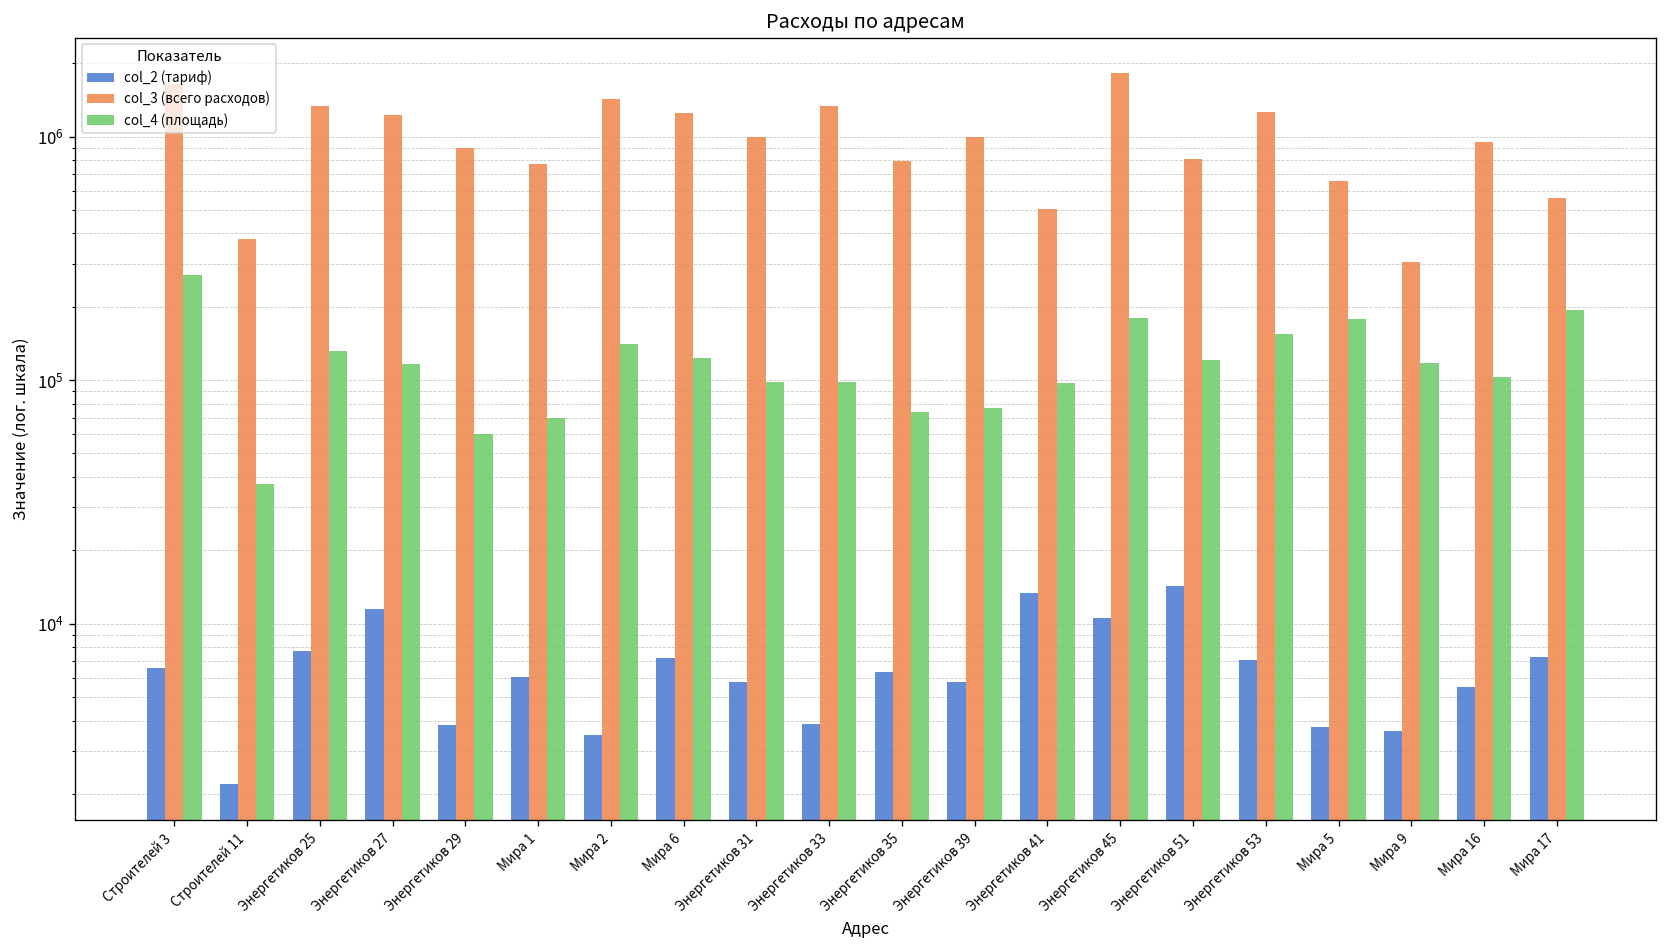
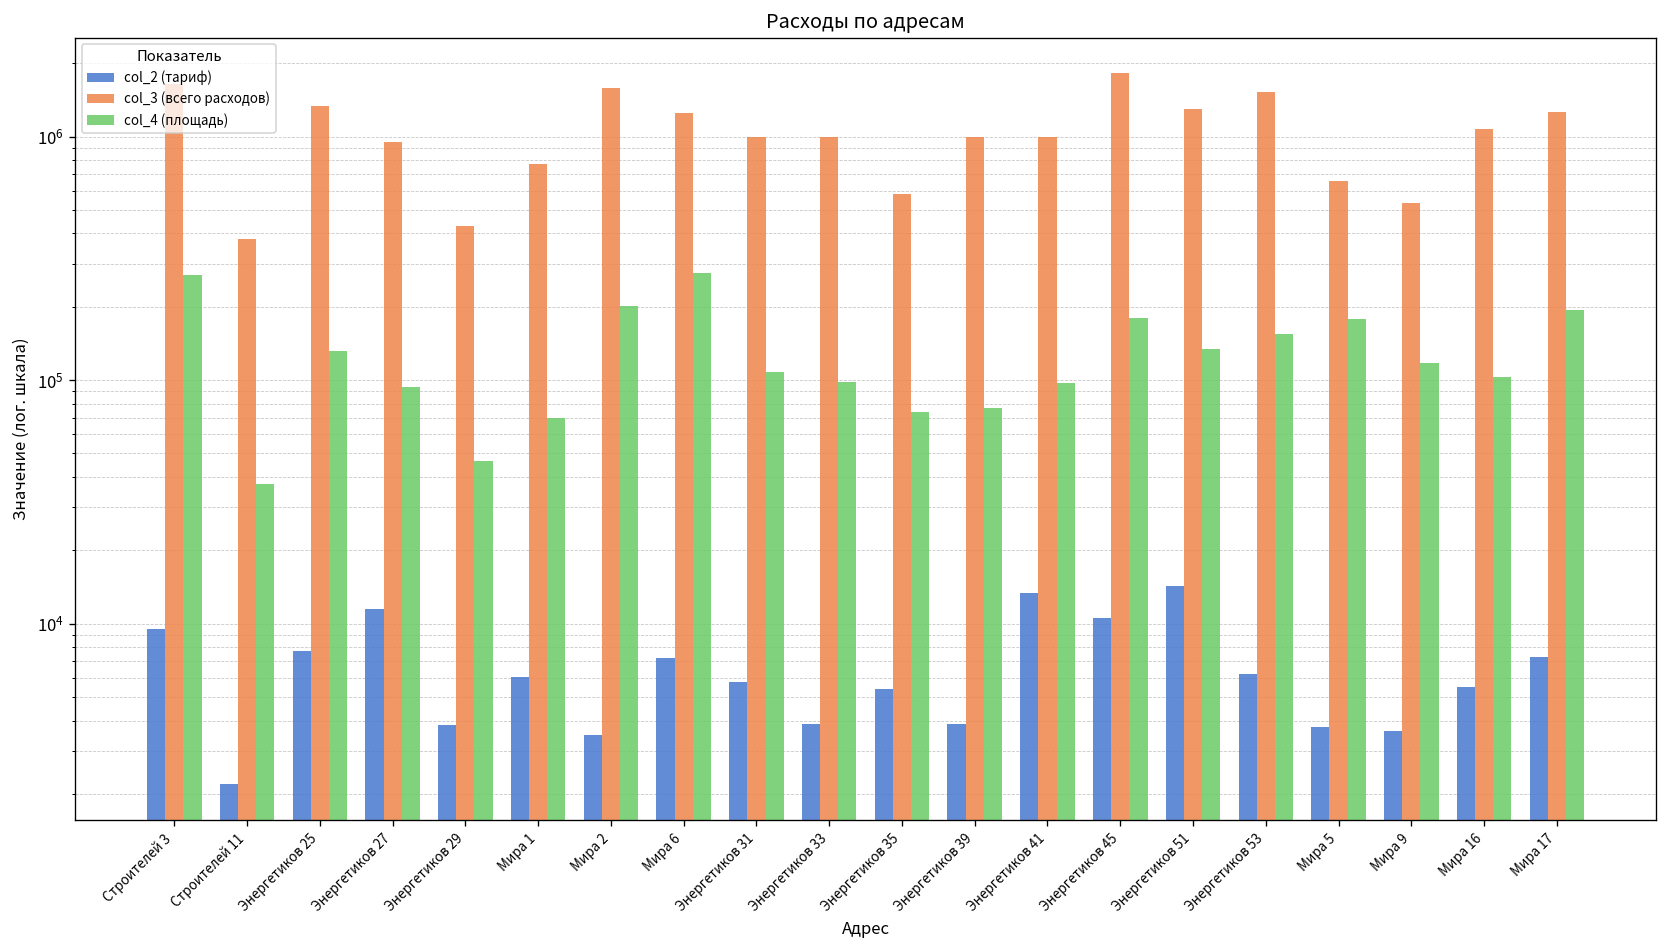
col_2 (тариф), Строителей 3: 6600 -> 10000
col_3 (всего расходов), Энергетиков 27: 1200000 -> 900000
col_4 (площадь), Энергетиков 27: 120000 -> 90000
col_3 (всего расходов), Энергетиков 29: 900000 -> 430000
col_4 (площадь), Энергетиков 29: 60000 -> 47000
col_3 (всего расходов), Мира 2: 1400000 -> 1600000
col_4 (площадь), Мира 2: 140000 -> 200000
col_4 (площадь), Мира 6: 120000 -> 280000
col_4 (площадь), Энергетиков 31: 100000 -> 110000
col_3 (всего расходов), Энергетиков 33: 1300000 -> 1000000
col_2 (тариф), Энергетиков 35: 6300 -> 5400
col_3 (всего расходов), Энергетиков 35: 790000 -> 580000
col_2 (тариф), Энергетиков 39: 5700 -> 3900
col_3 (всего расходов), Энергетиков 41: 510000 -> 1000000
col_3 (всего расходов), Энергетиков 51: 810000 -> 1300000
col_4 (площадь), Энергетиков 51: 120000 -> 130000
col_2 (тариф), Энергетиков 53: 7100 -> 6200
col_3 (всего расходов), Энергетиков 53: 1300000 -> 1500000
col_3 (всего расходов), Мира 9: 310000 -> 530000
col_3 (всего расходов), Мира 16: 900000 -> 1100000
col_3 (всего расходов), Мира 17: 560000 -> 1300000
